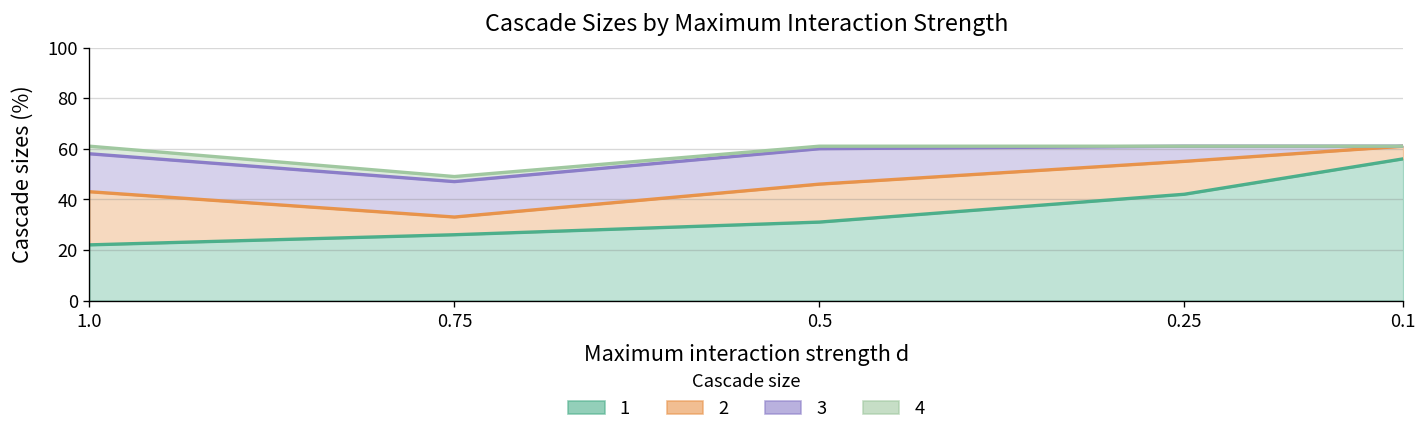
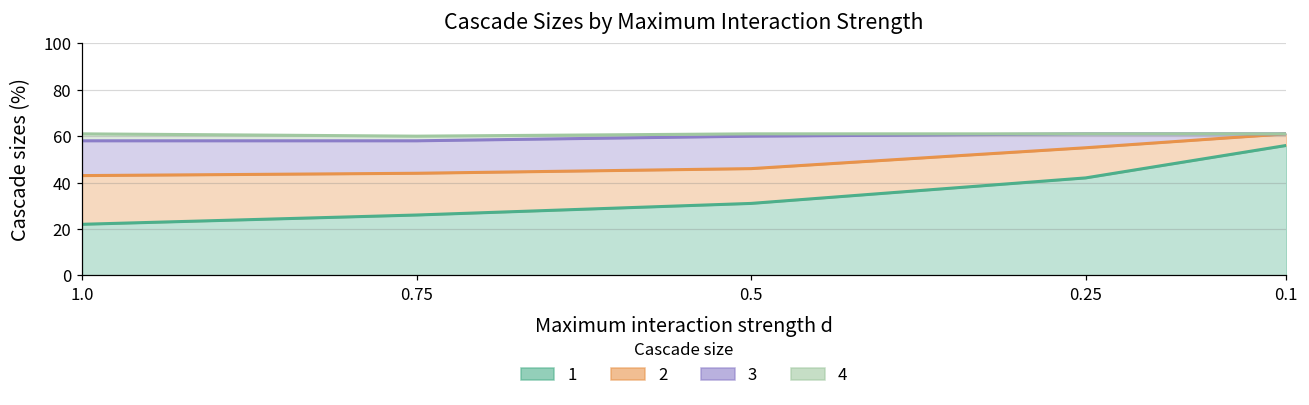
2, 0.75: 7 -> 18
